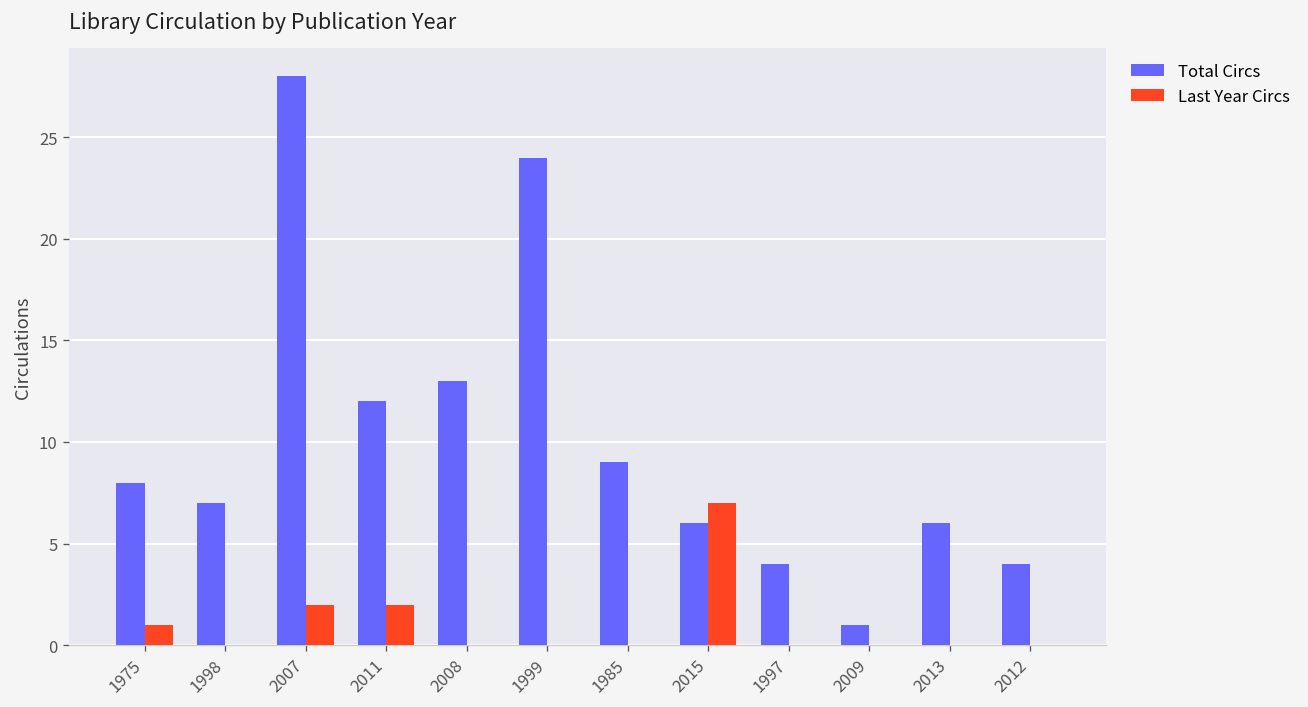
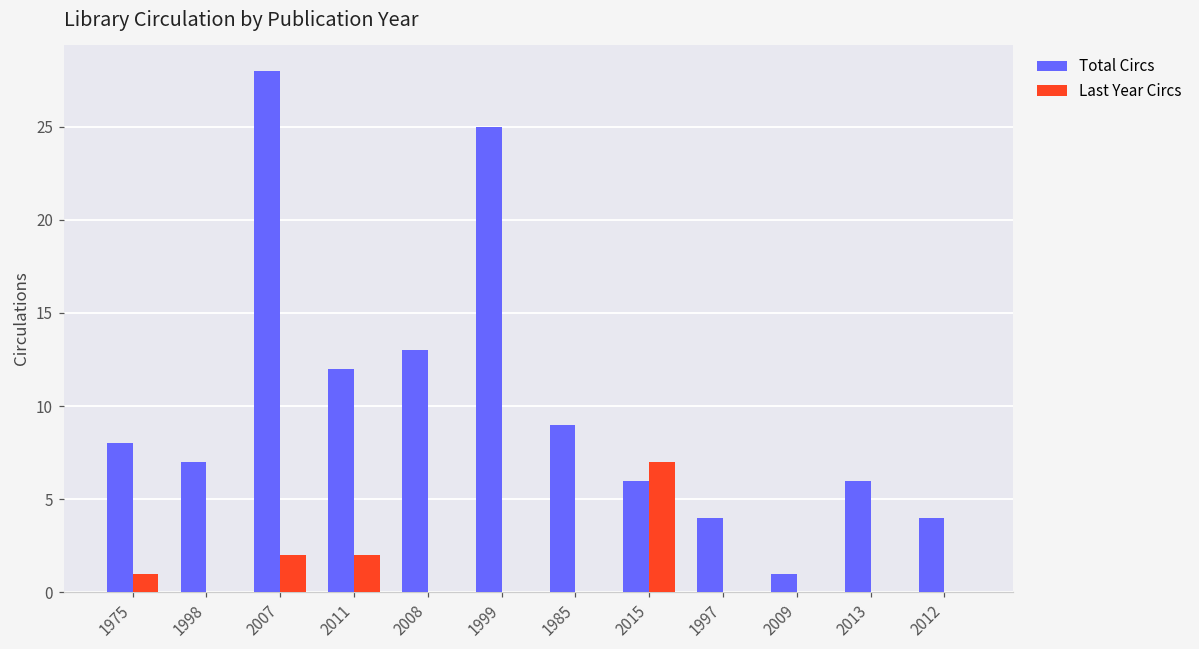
Total Circs, 1999: 24 -> 25
